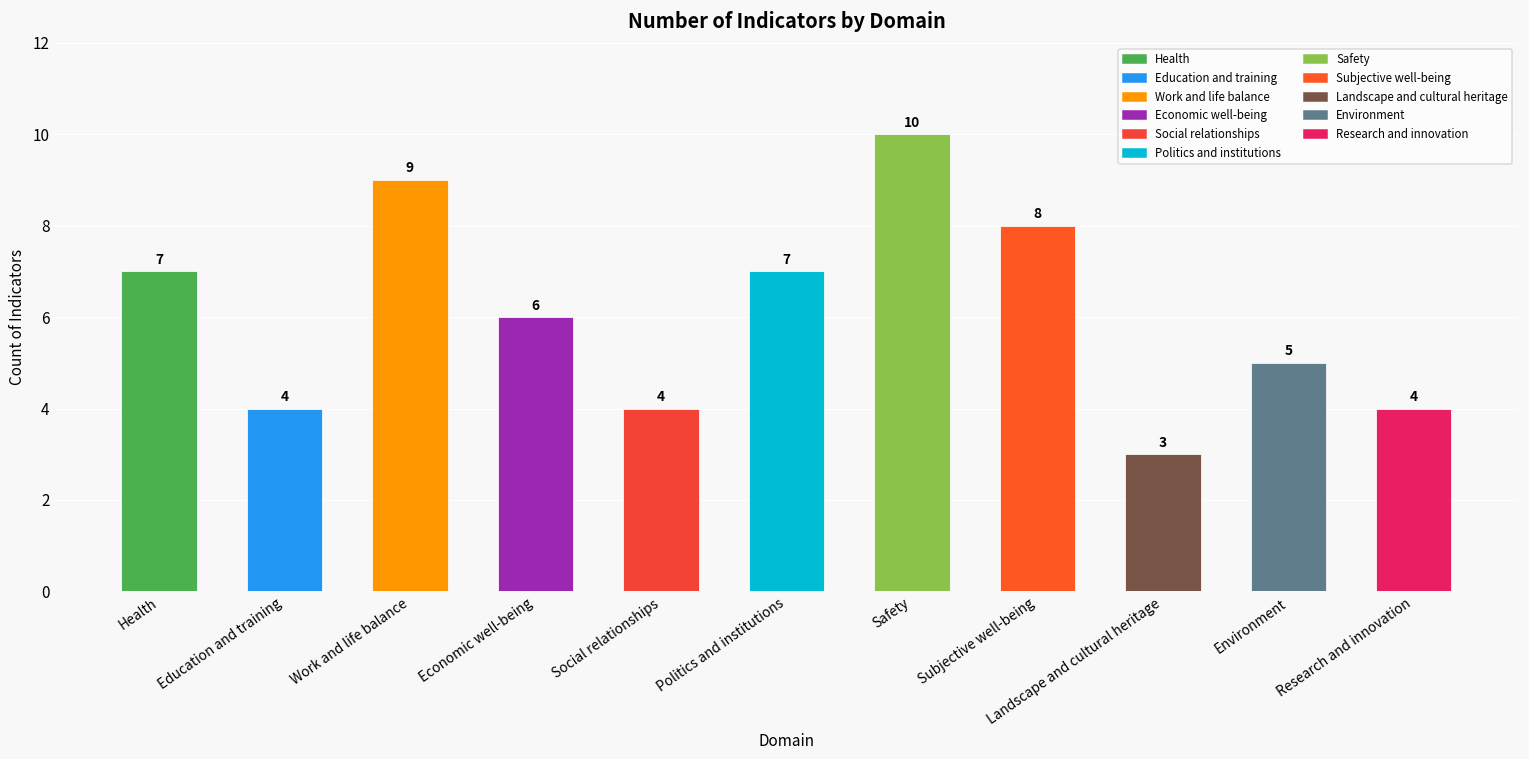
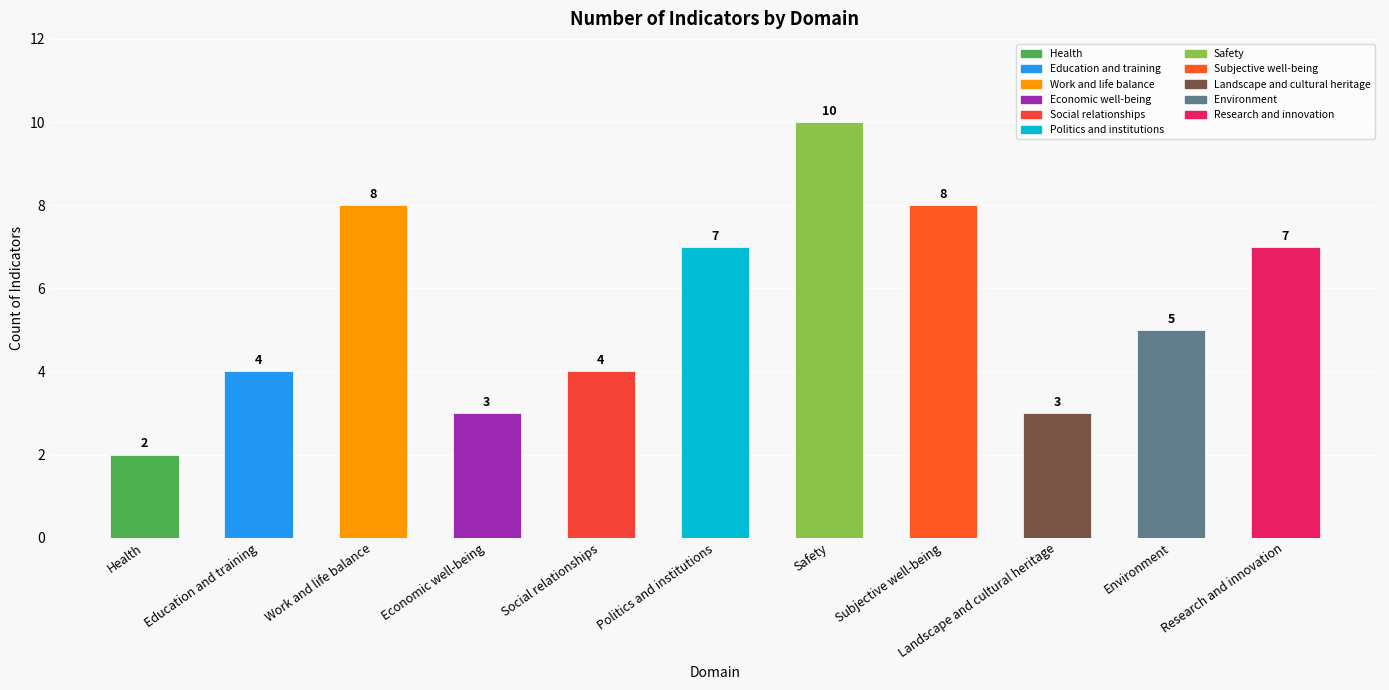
Health: 7 -> 2
Work and life balance: 9 -> 8
Economic well-being: 6 -> 3
Research and innovation: 4 -> 7
